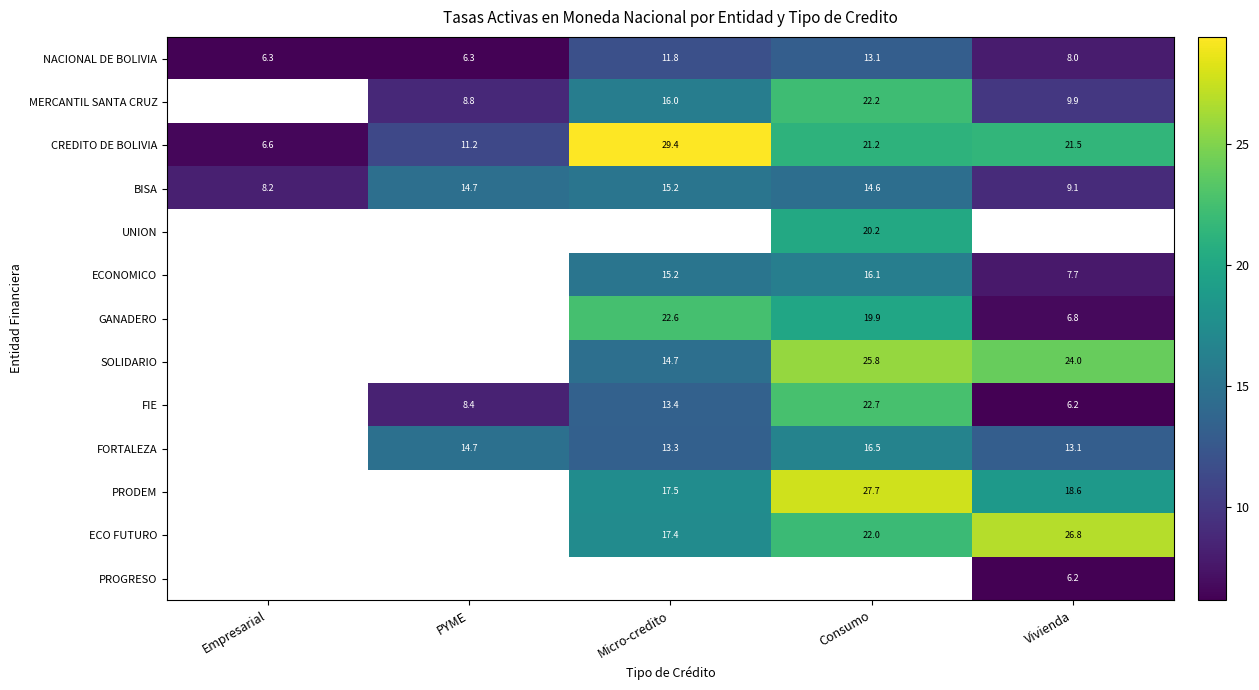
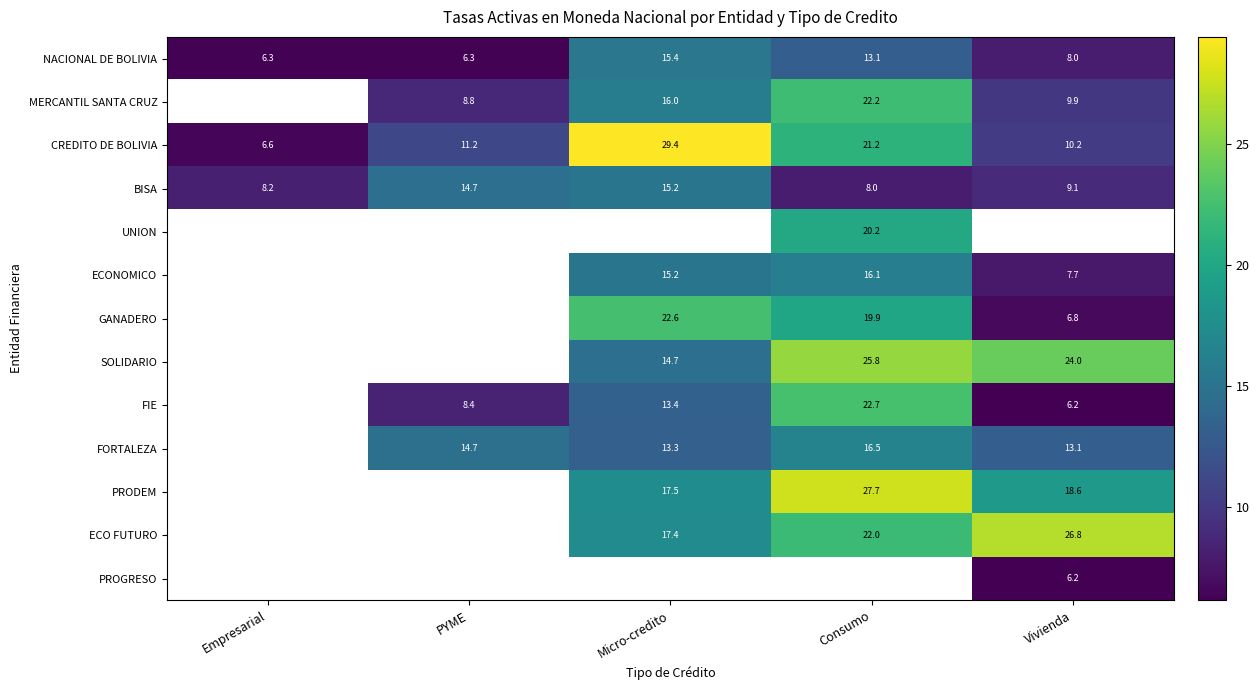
NACIONAL DE BOLIVIA, Micro-credito: 11.8 -> 15.4
CREDITO DE BOLIVIA, Vivienda: 21.5 -> 10.2
BISA, Consumo: 14.6 -> 8.0
